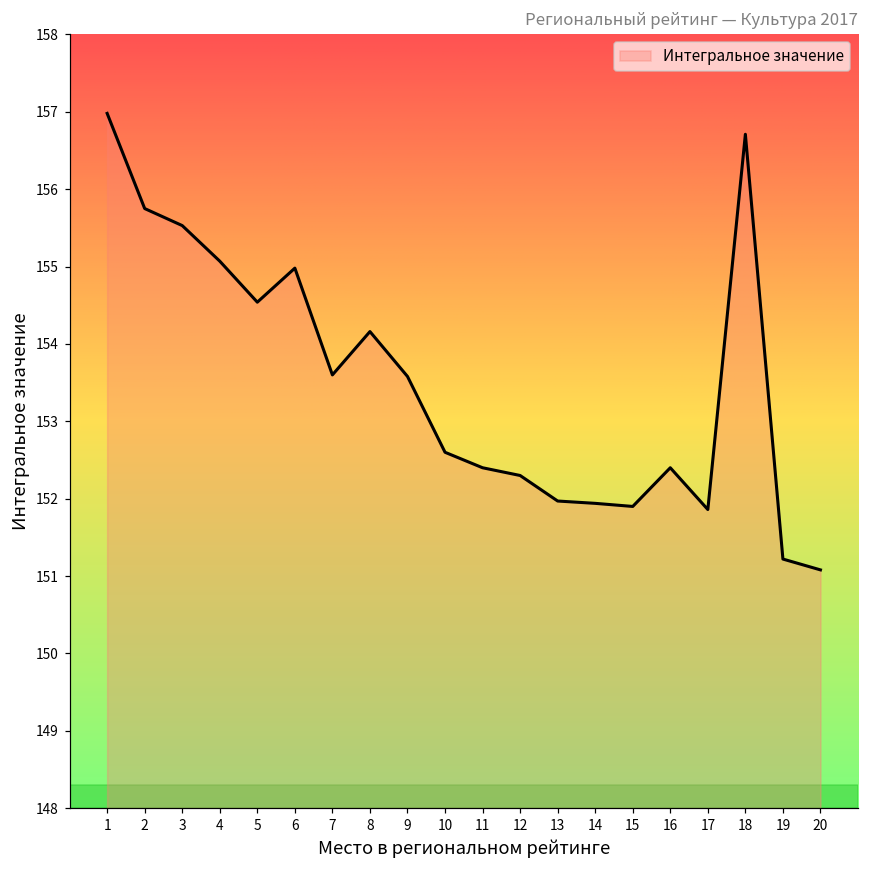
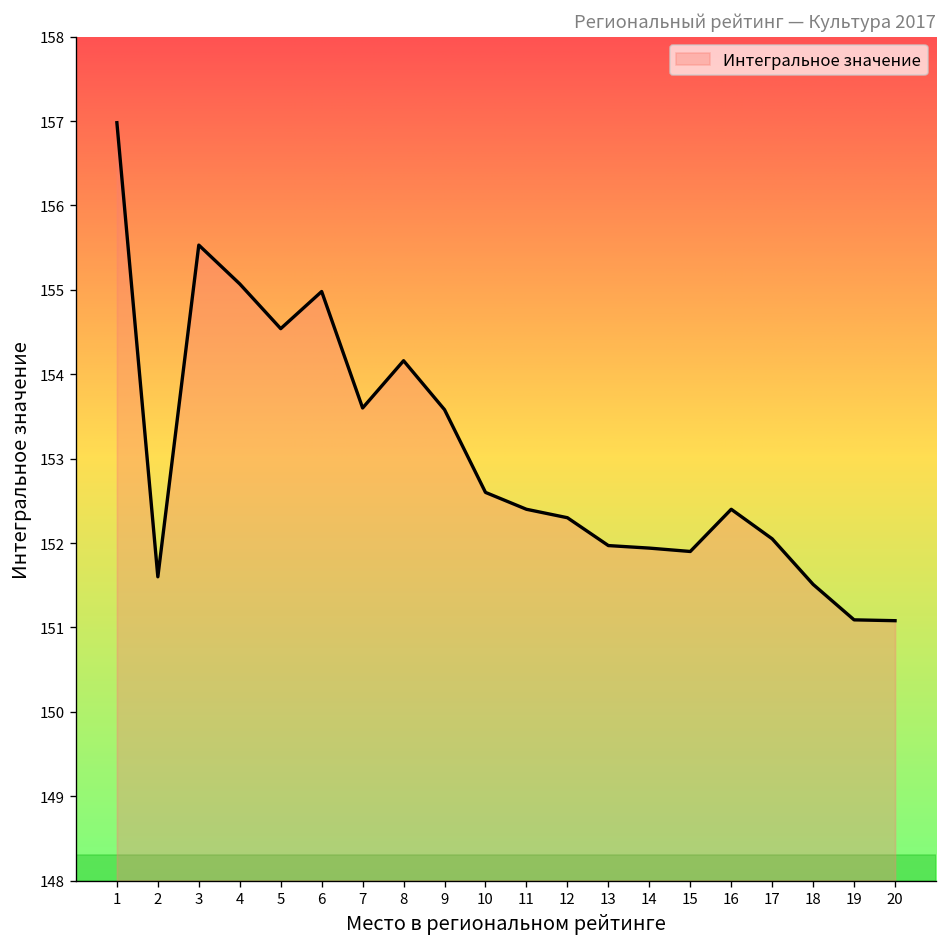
2: 155.8 -> 151.6
17: 151.9 -> 152.1
18: 156.7 -> 151.5
19: 151.2 -> 151.1
